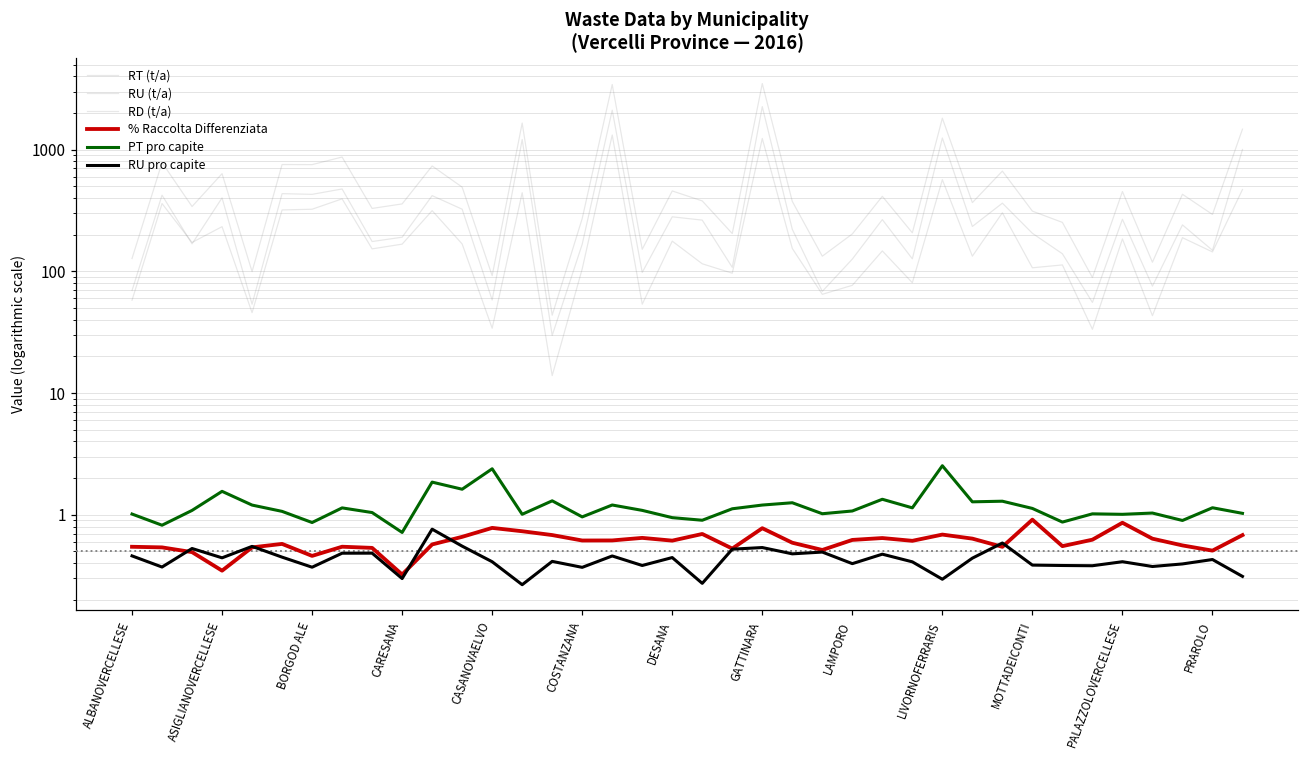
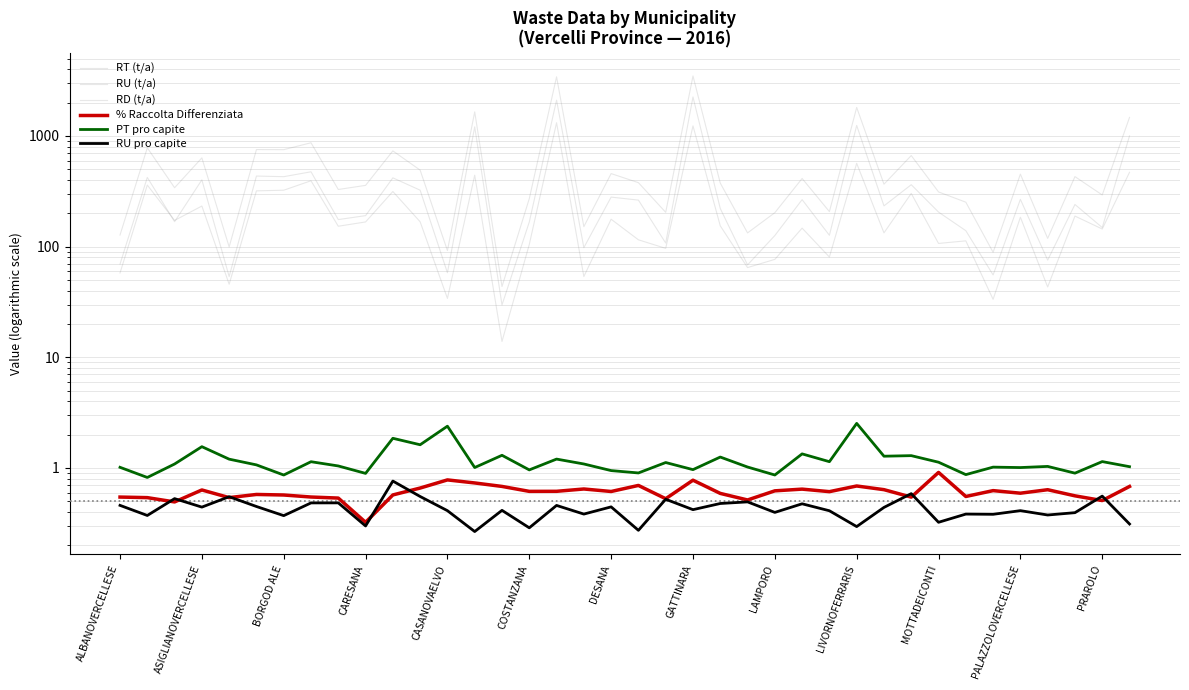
% Raccolta Differenziata, ASIGLIANOVERCELLESE: 0.35 -> 0.6
% Raccolta Differenziata, BORGOD ALE: 0.46 -> 0.6
PT pro capite, CARESANA: 0.7 -> 0.9
RU pro capite, COSTANZANA: 0.37 -> 0.29
PT pro capite, GATTINARA: 1.2 -> 1.0
RU pro capite, GATTINARA: 0.5 -> 0.42
PT pro capite, LAMPORO: 1.1 -> 0.9
RU pro capite, MOTTADEICONTI: 0.39 -> 0.32
% Raccolta Differenziata, PALAZZOLOVERCELLESE: 0.9 -> 0.6
RU pro capite, PRAROLO: 0.43 -> 0.6
